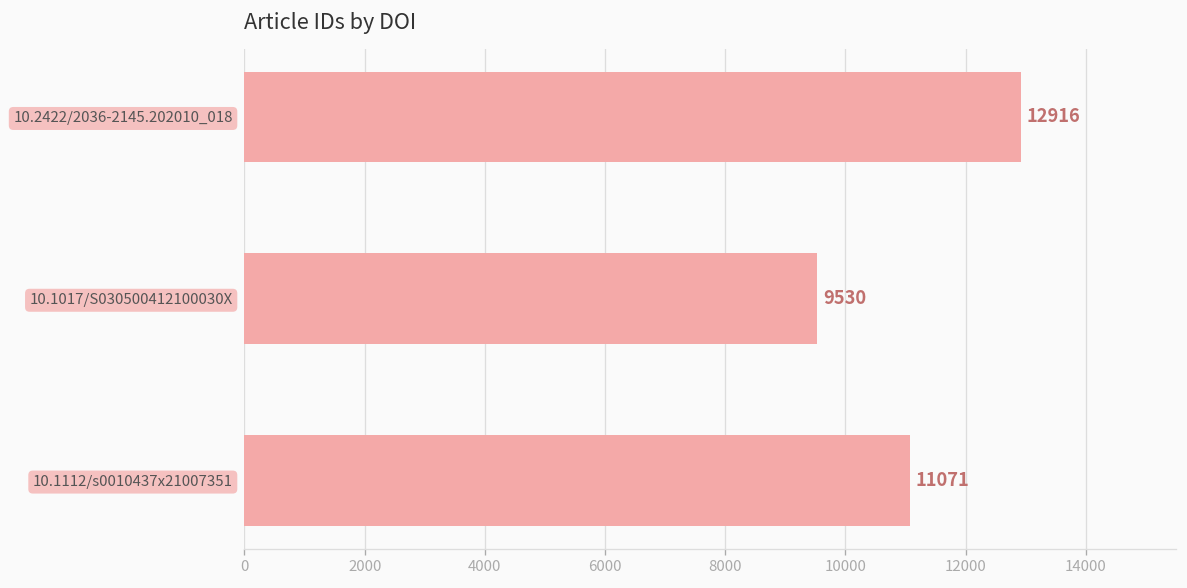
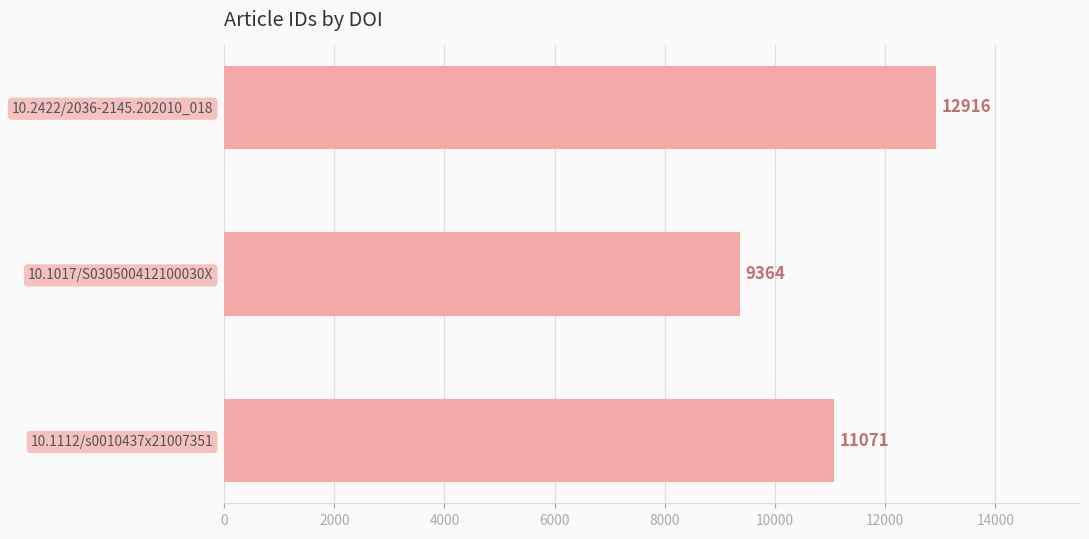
10.1017/S030500412100030X: 9530 -> 9364
